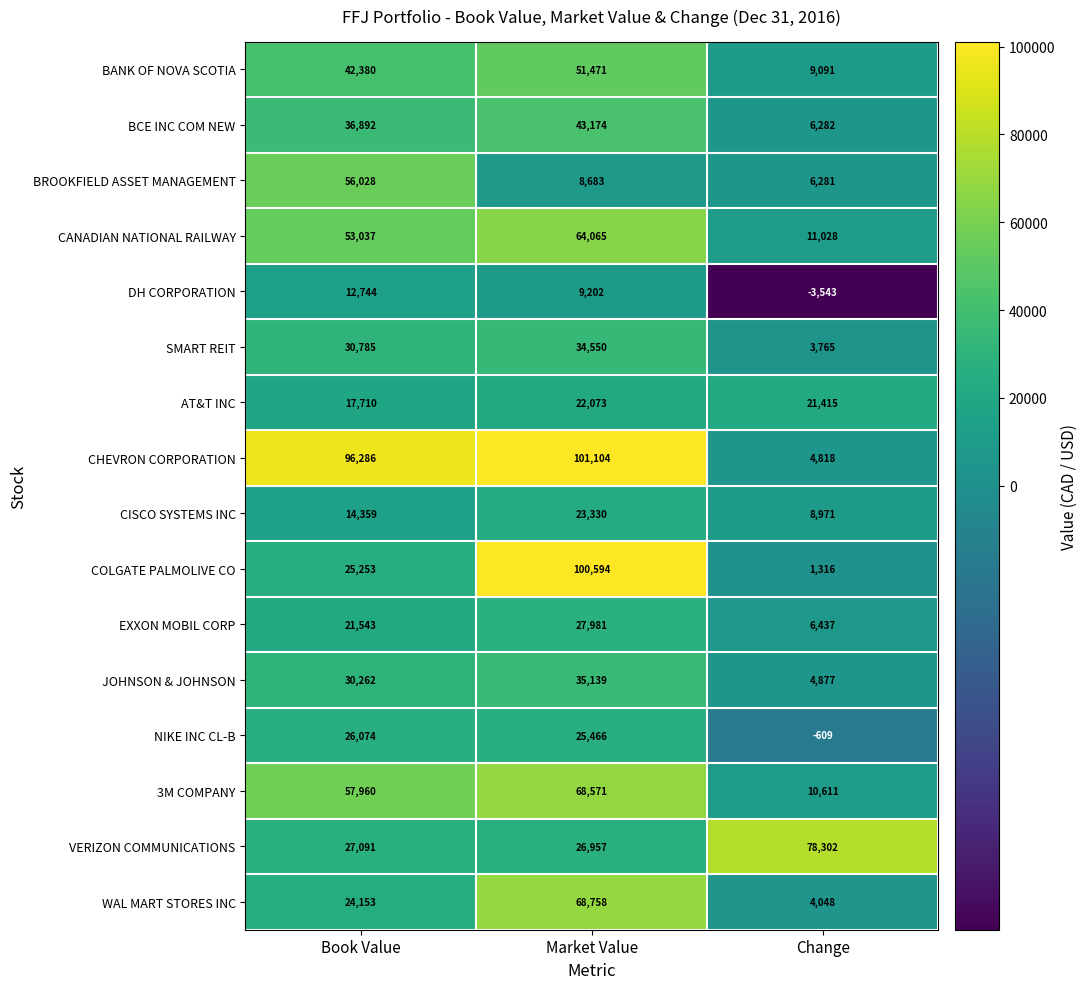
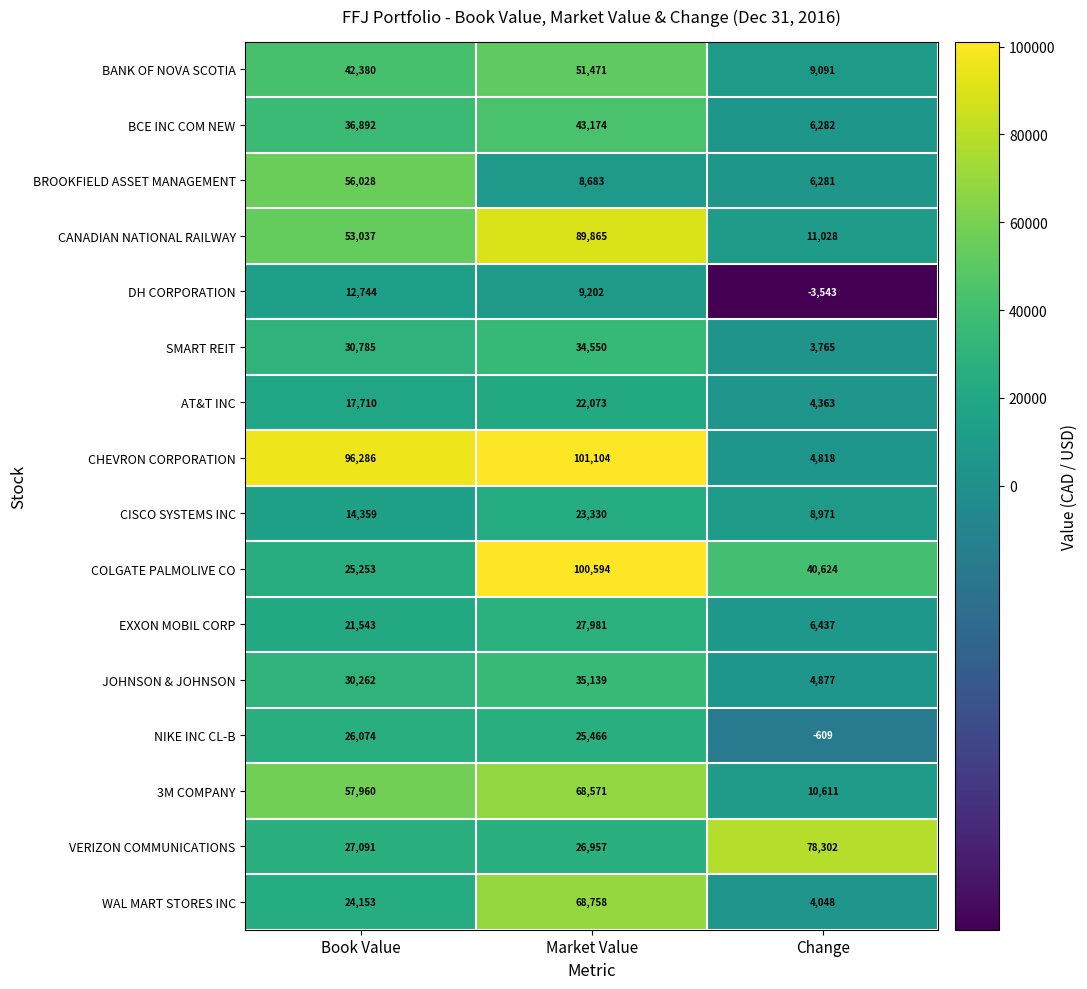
CANADIAN NATIONAL RAILWAY, Market Value: 64,065 -> 89,865
AT&T INC, Change: 21,415 -> 4,363
COLGATE PALMOLIVE CO, Change: 1,316 -> 40,624
